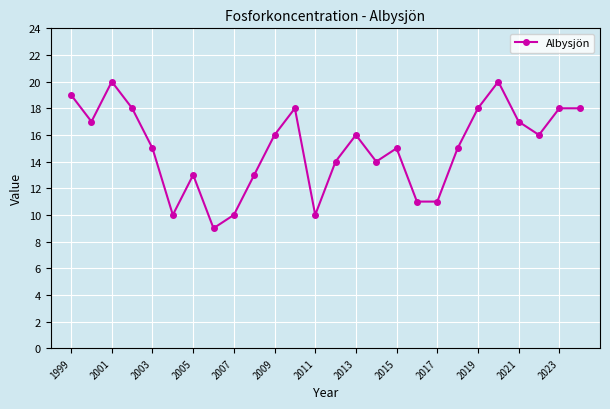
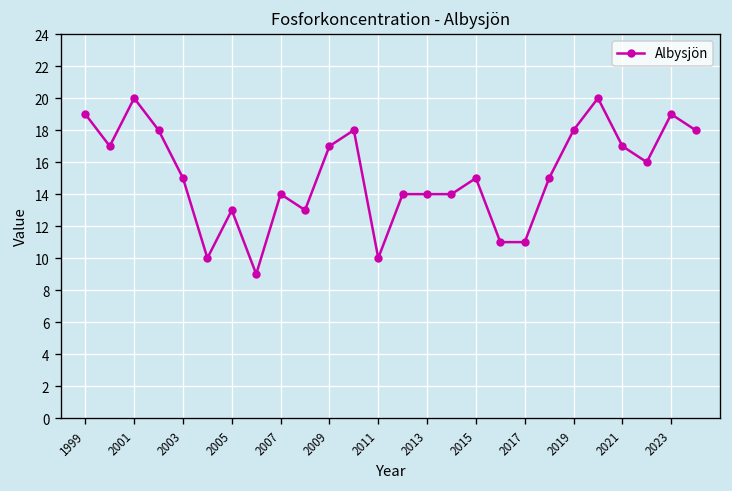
2007: 10 -> 14
2009: 16 -> 17
2013: 16 -> 14
2023: 18 -> 19
